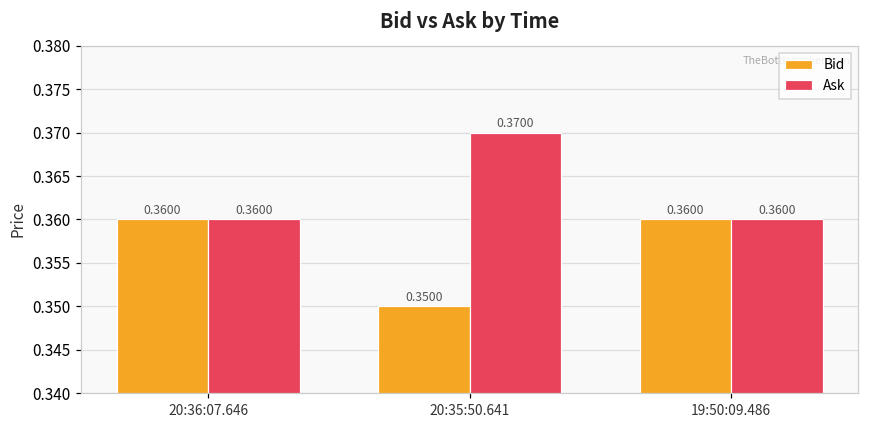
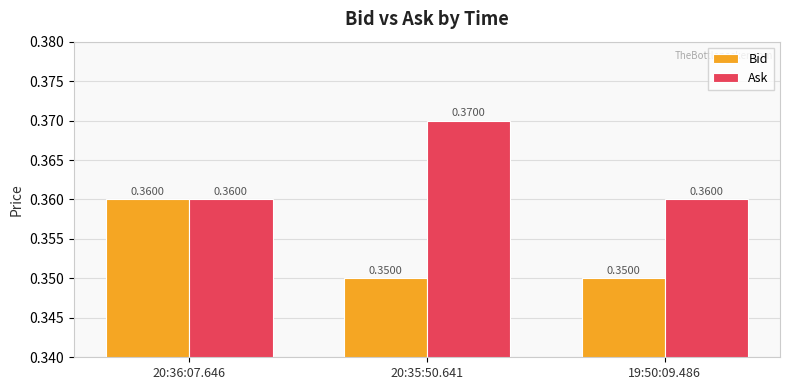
Bid, 19:50:09.486: 0.3600 -> 0.3500
